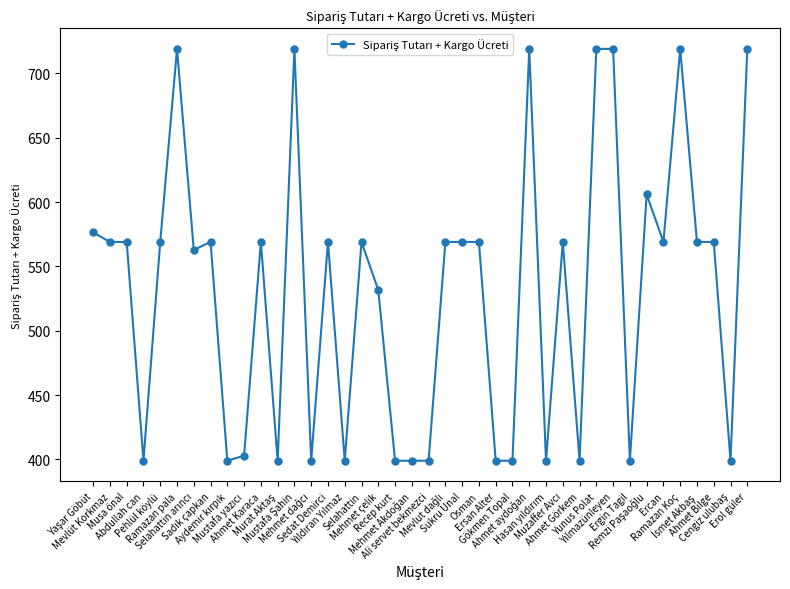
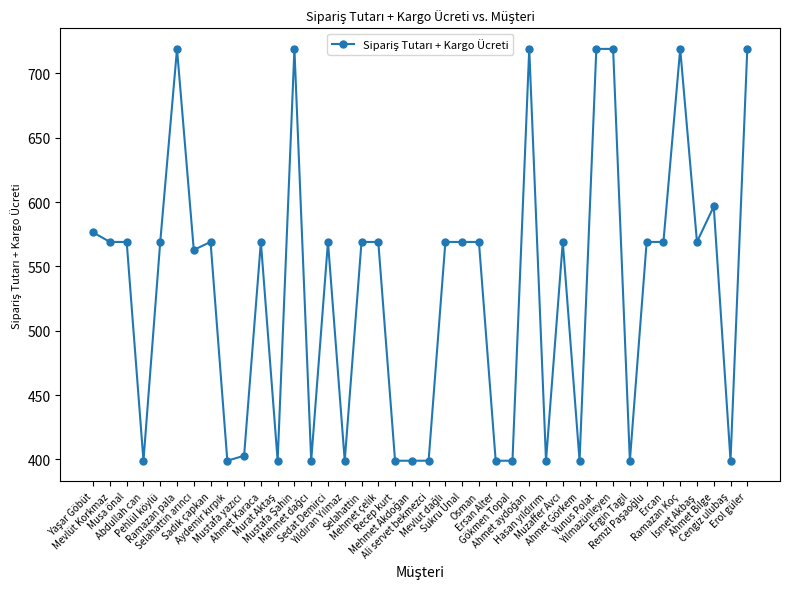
Mehmet çelik: 532 -> 569
Remzi Paşaoğlu: 606 -> 569
Ahmet Bilge: 569 -> 597
